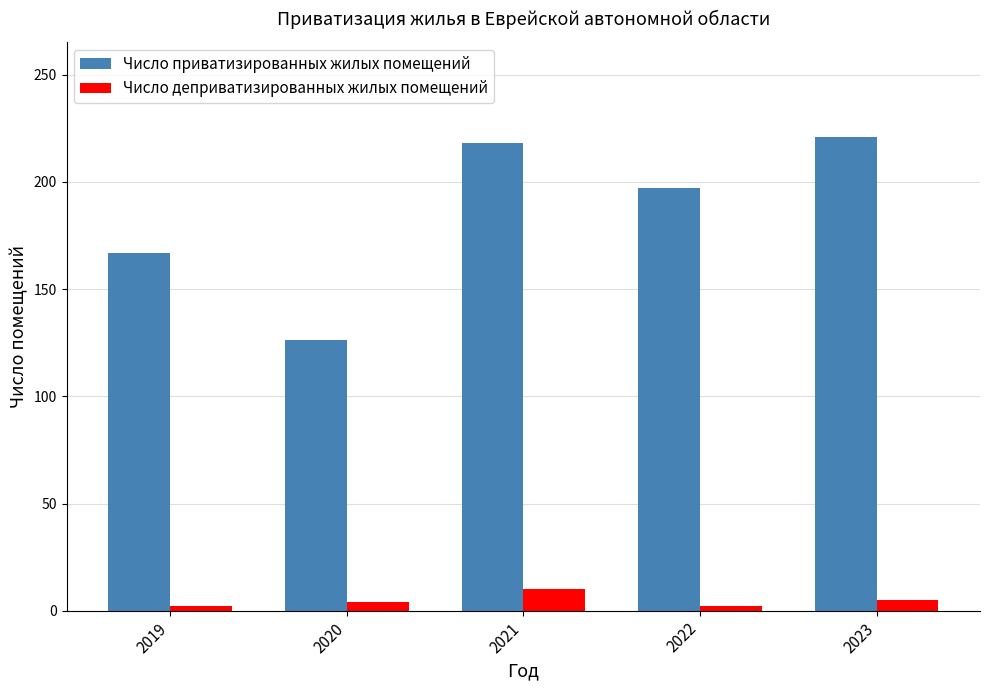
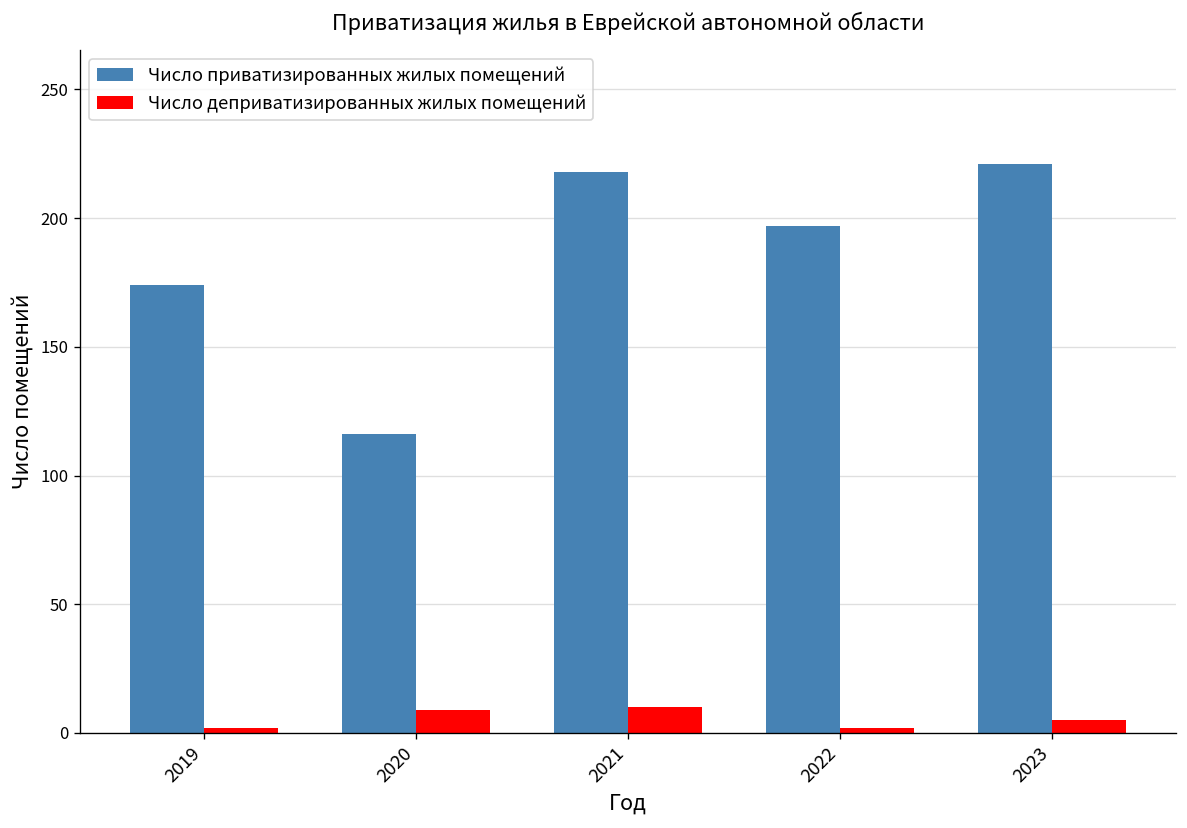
Число приватизированных жилых помещений, 2019: 167 -> 174
Число приватизированных жилых помещений, 2020: 126 -> 116
Число деприватизированных жилых помещений, 2020: 4 -> 9
